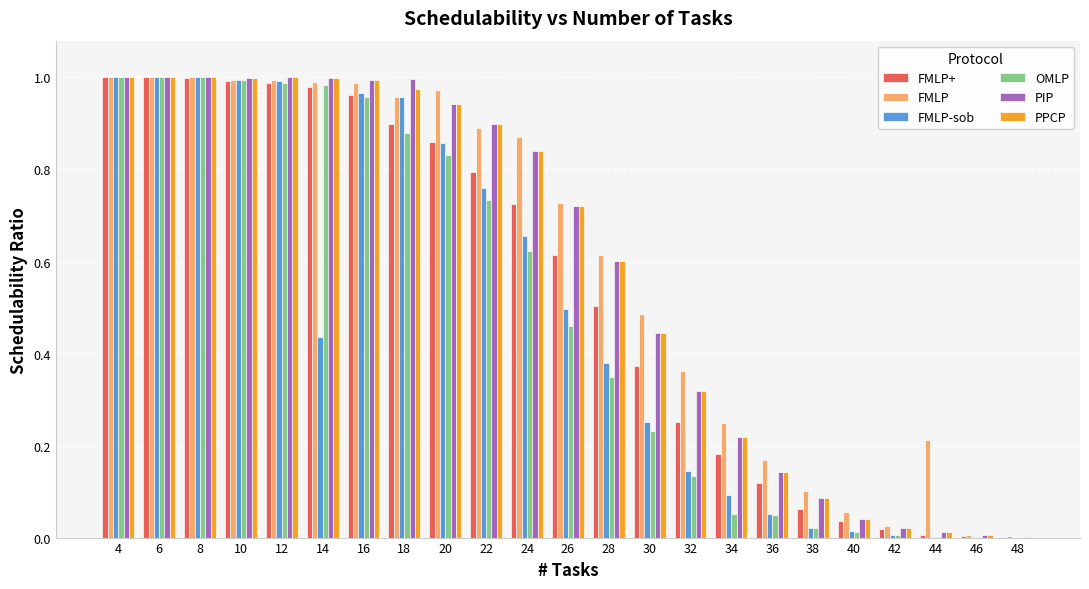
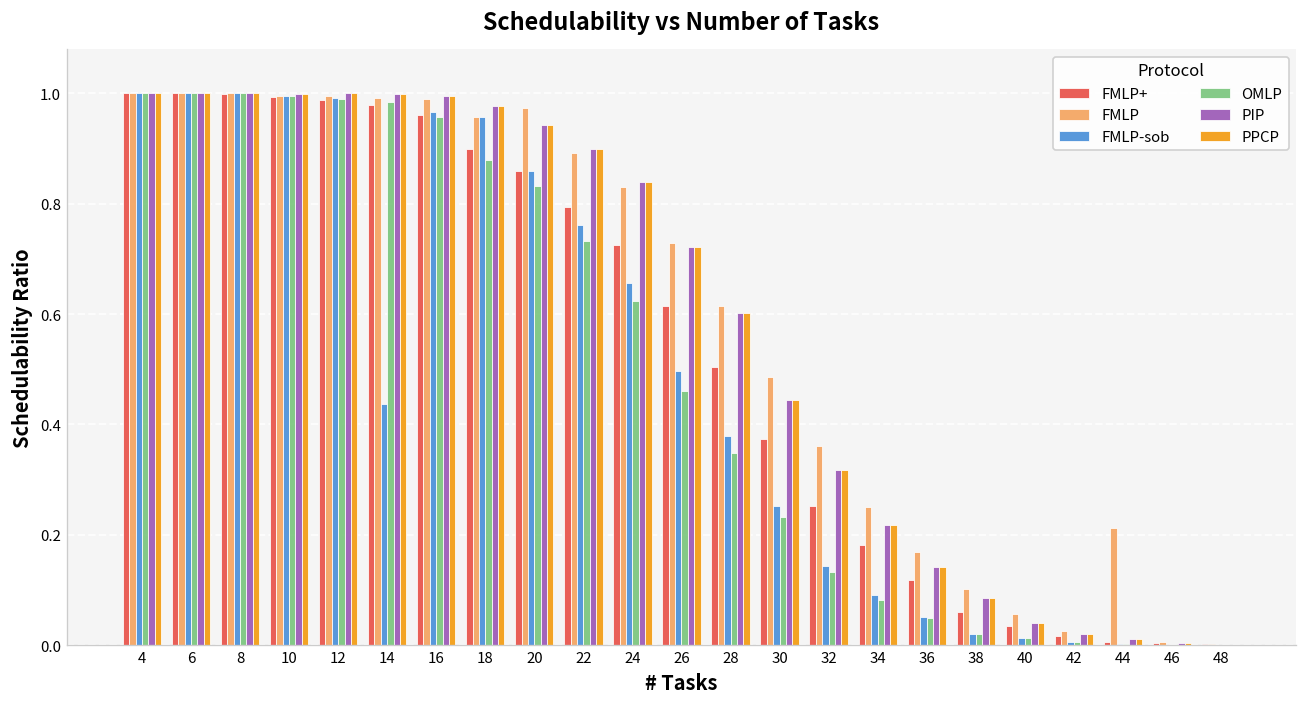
PIP, 18: 1.00 -> 0.98
FMLP, 24: 0.87 -> 0.83
OMLP, 34: 0.05 -> 0.08
